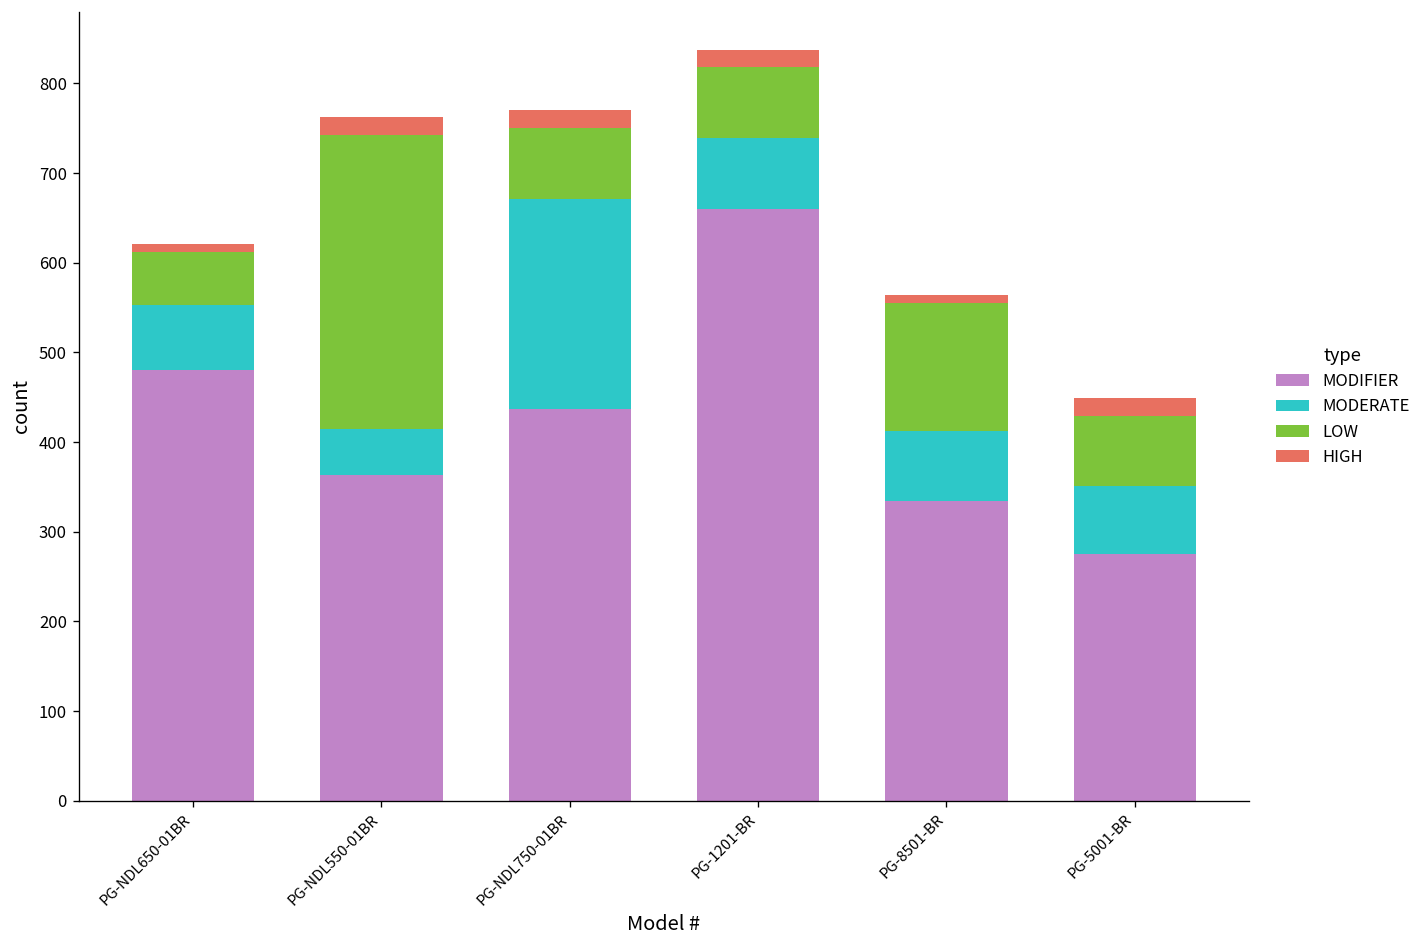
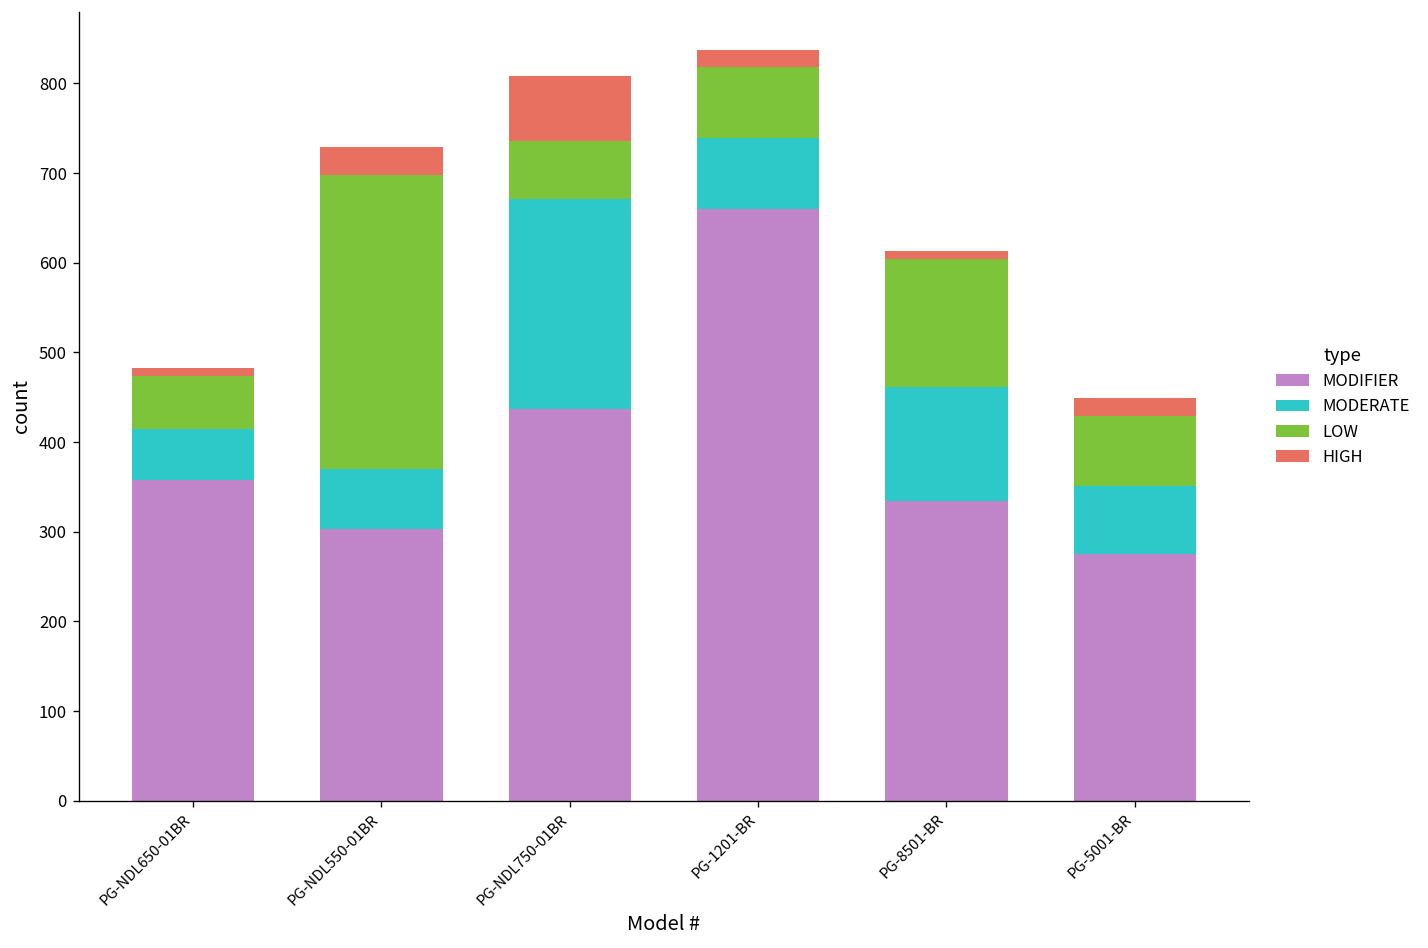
MODIFIER, PG-NDL650-01BR: 480 -> 360
MODERATE, PG-NDL650-01BR: 70 -> 60
MODIFIER, PG-NDL550-01BR: 360 -> 300
MODERATE, PG-NDL550-01BR: 50 -> 70
HIGH, PG-NDL550-01BR: 20 -> 30
LOW, PG-NDL750-01BR: 80 -> 70
HIGH, PG-NDL750-01BR: 20 -> 70
MODERATE, PG-8501-BR: 80 -> 130
